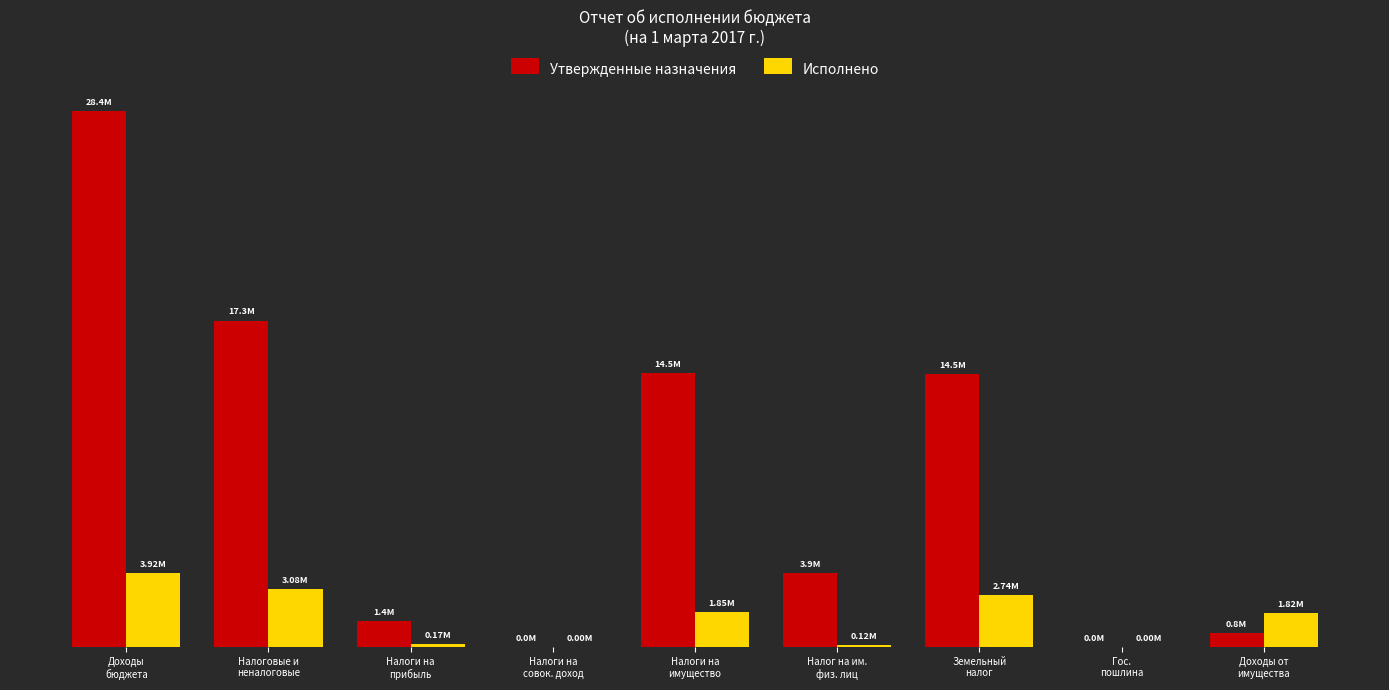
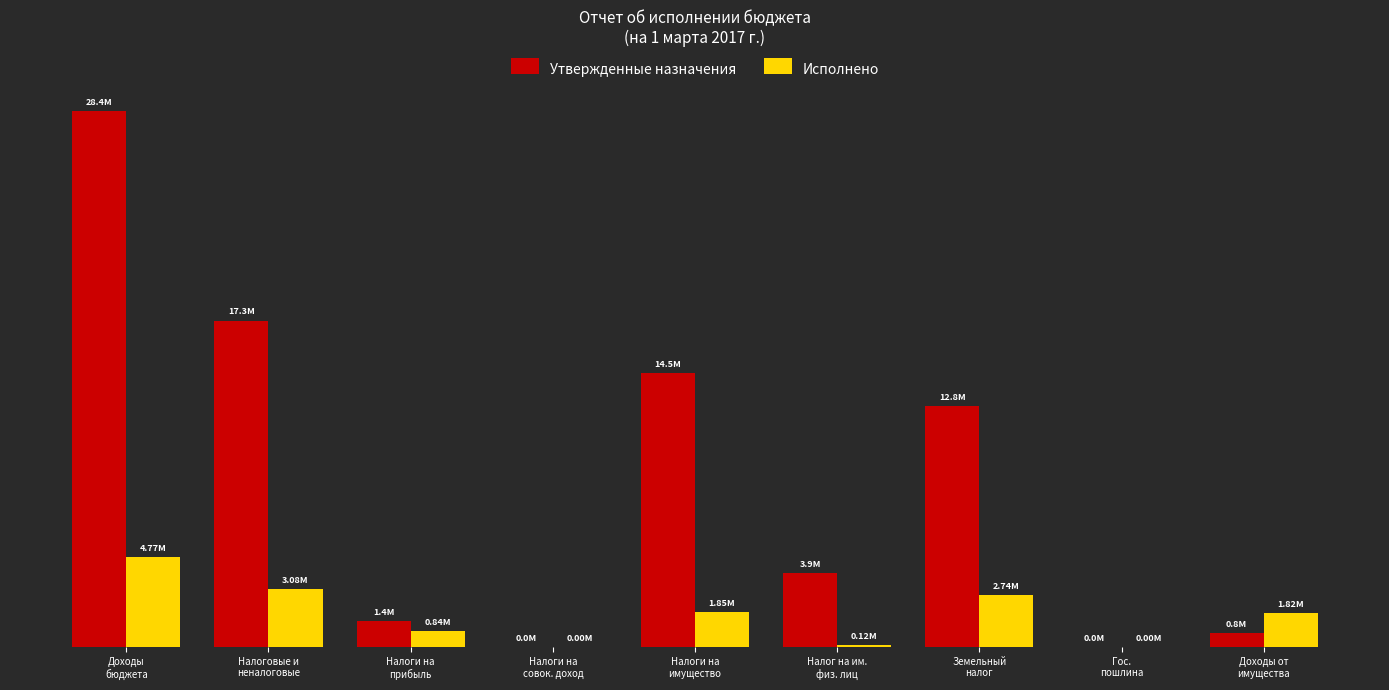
Исполнено, Доходы бюджета: 3.92M -> 4.77M
Исполнено, Налоги на прибыль: 0.17M -> 0.84M
Утвержденные назначения, Земельный налог: 14.5M -> 12.8M
